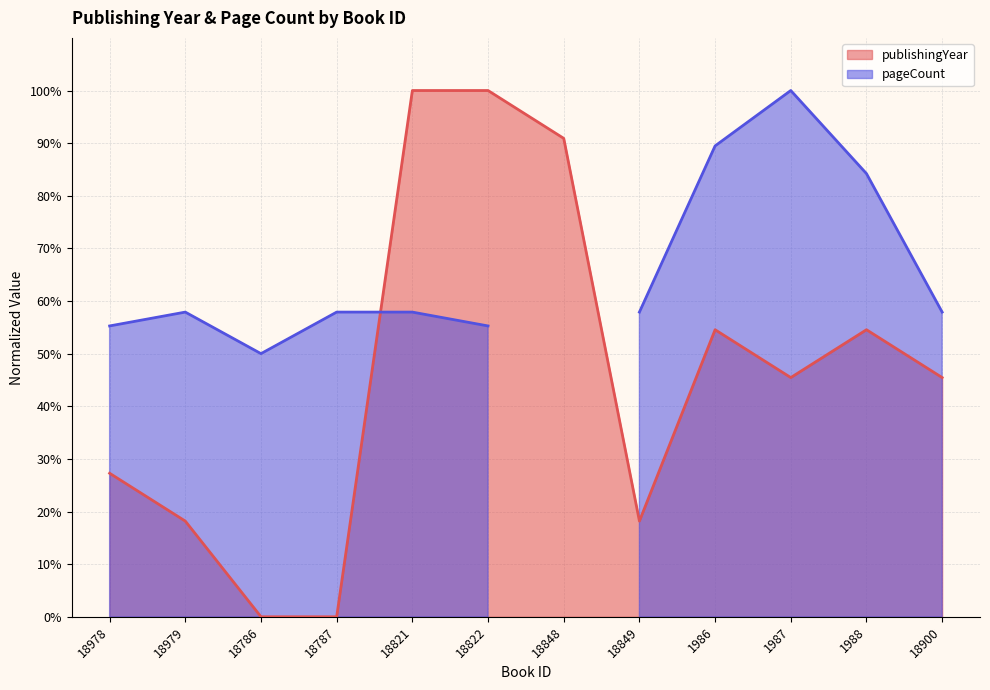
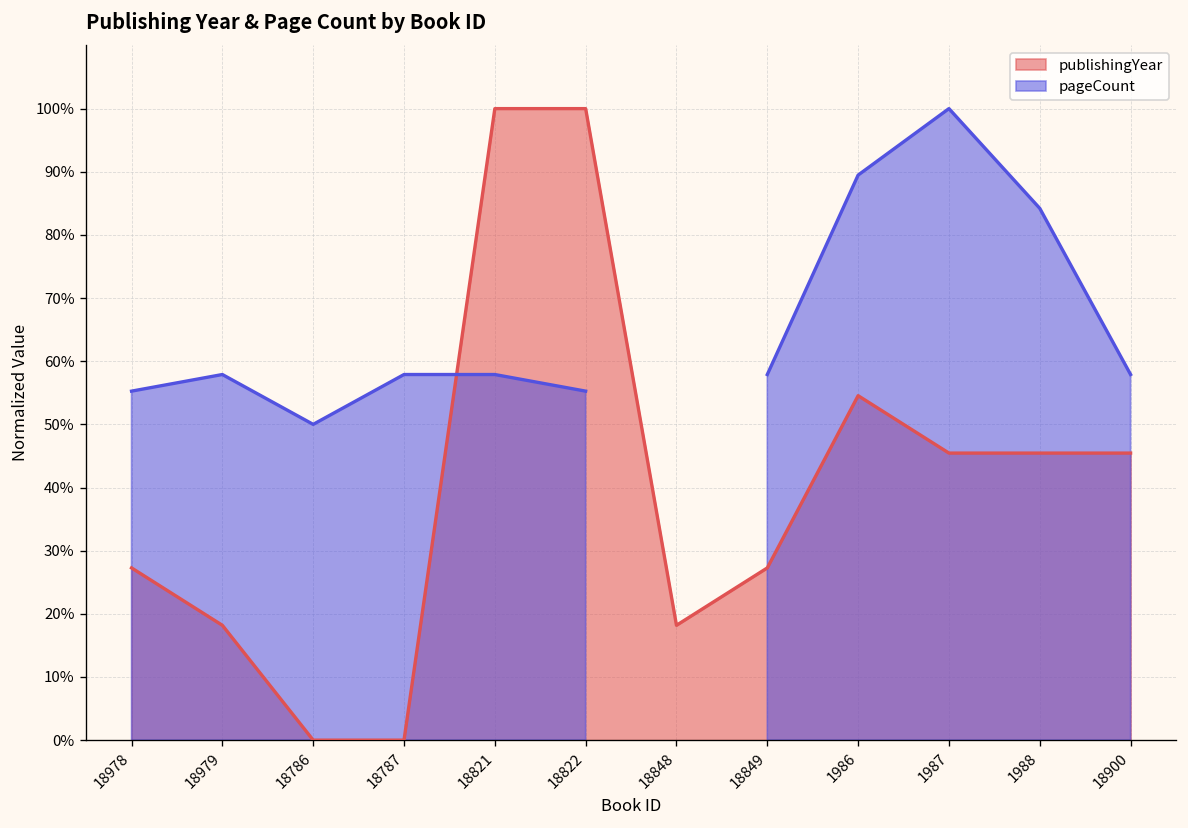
publishingYear, 18848: 91% -> 18%
publishingYear, 18849: 18% -> 27%
publishingYear, 1988: 55% -> 45%
